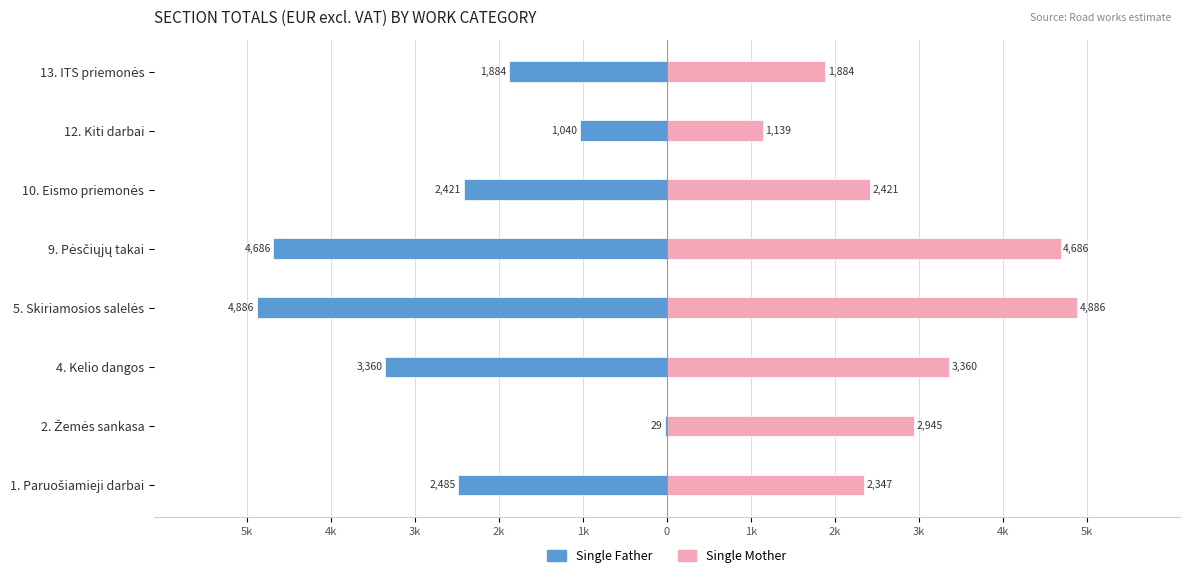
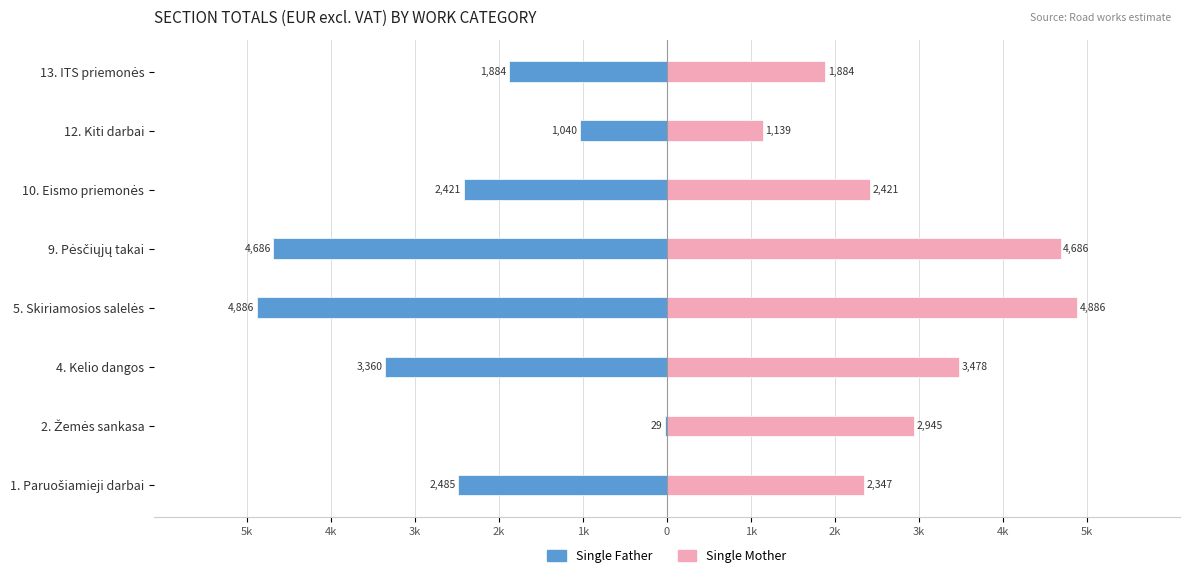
Single Mother, 4. Kelio dangos: 3,360 -> 3,478
